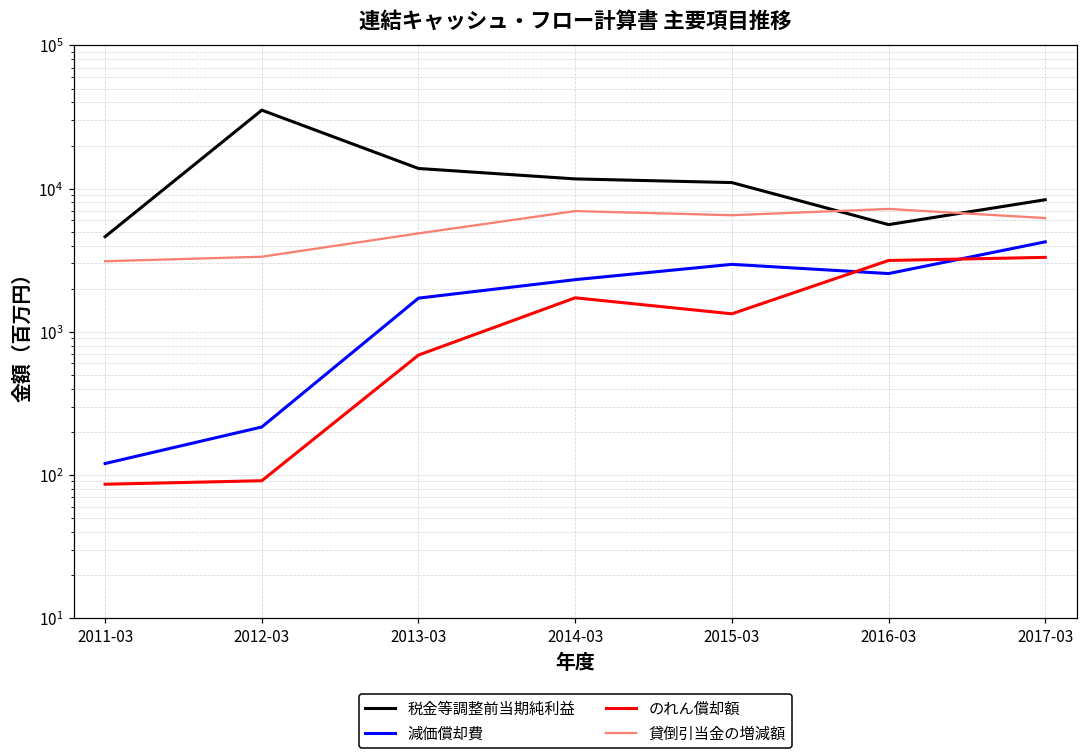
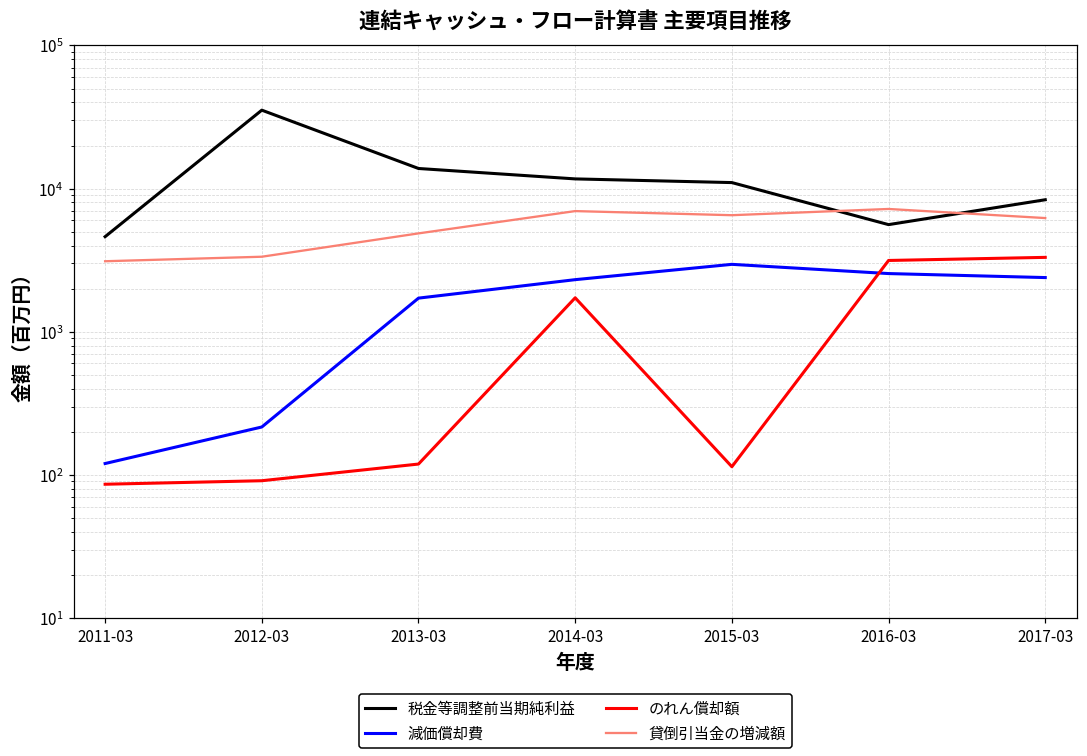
のれん償却額, 2013-03: 700 -> 120
のれん償却額, 2015-03: 1300 -> 110
減価償却費, 2017-03: 4200 -> 2400
